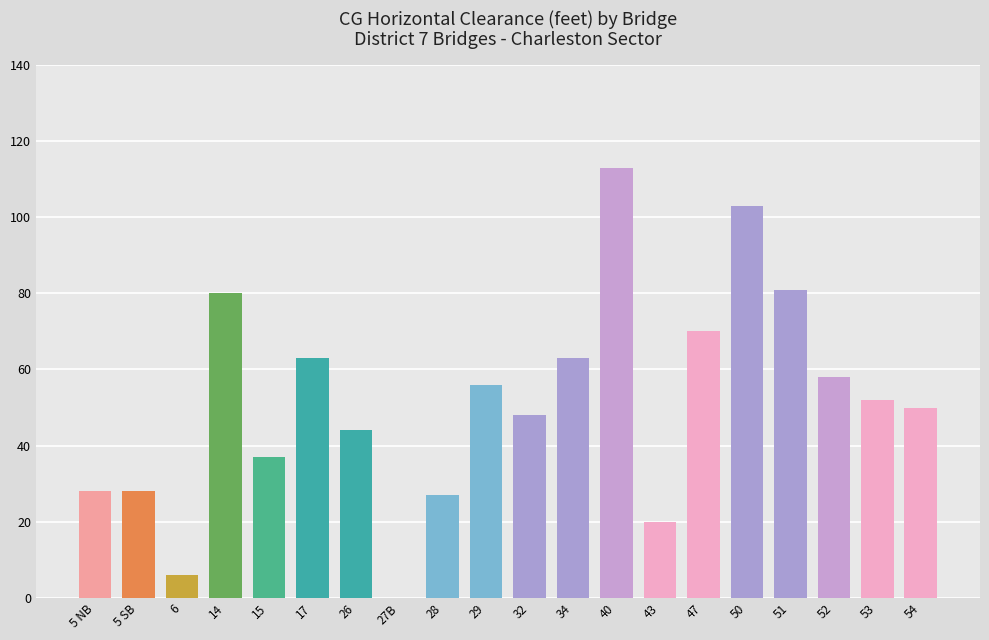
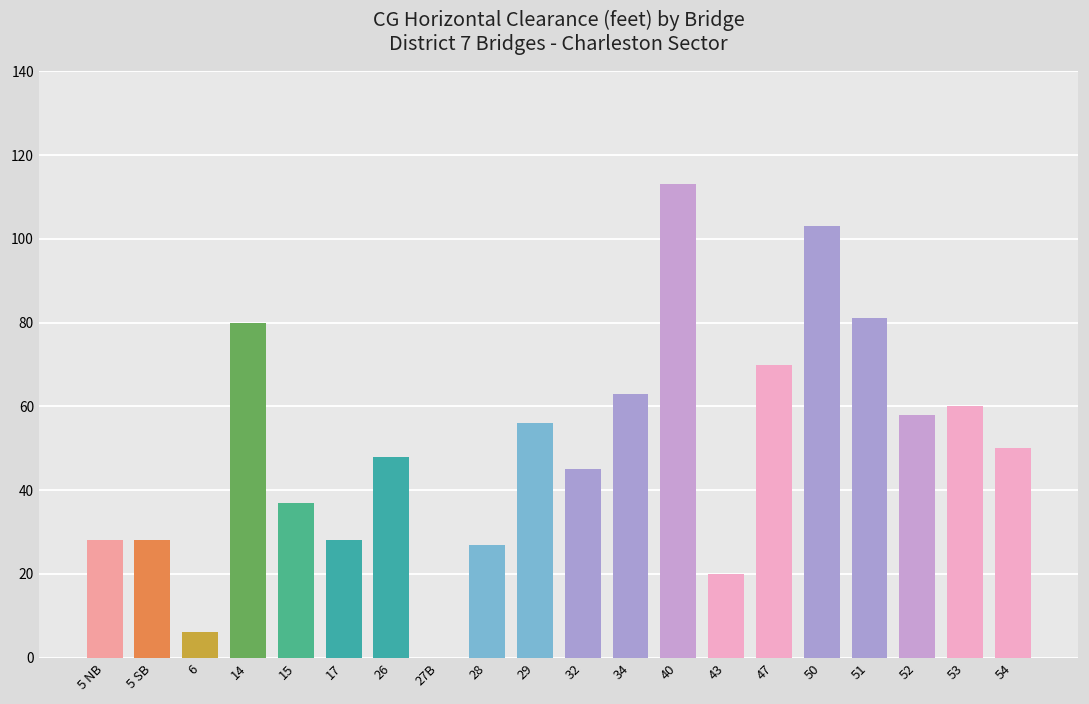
17: 63 -> 28
26: 44 -> 48
32: 48 -> 45
53: 52 -> 60
